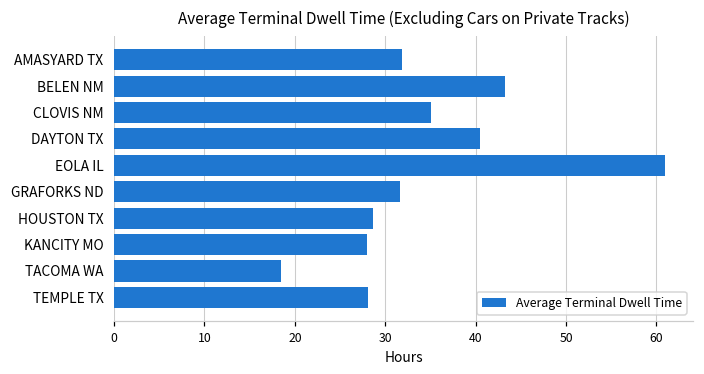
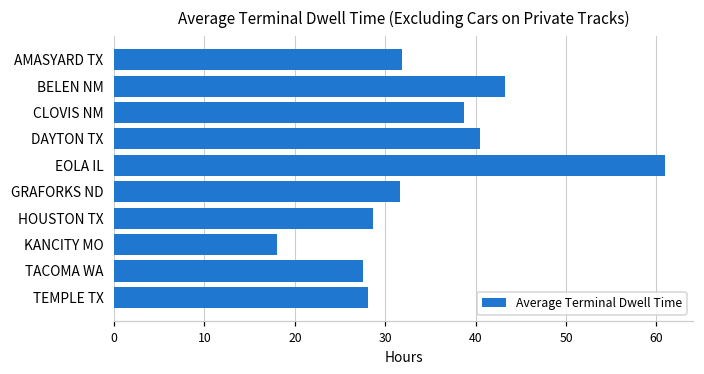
CLOVIS NM: 35 -> 39
KANCITY MO: 28 -> 18
TACOMA WA: 19 -> 28
